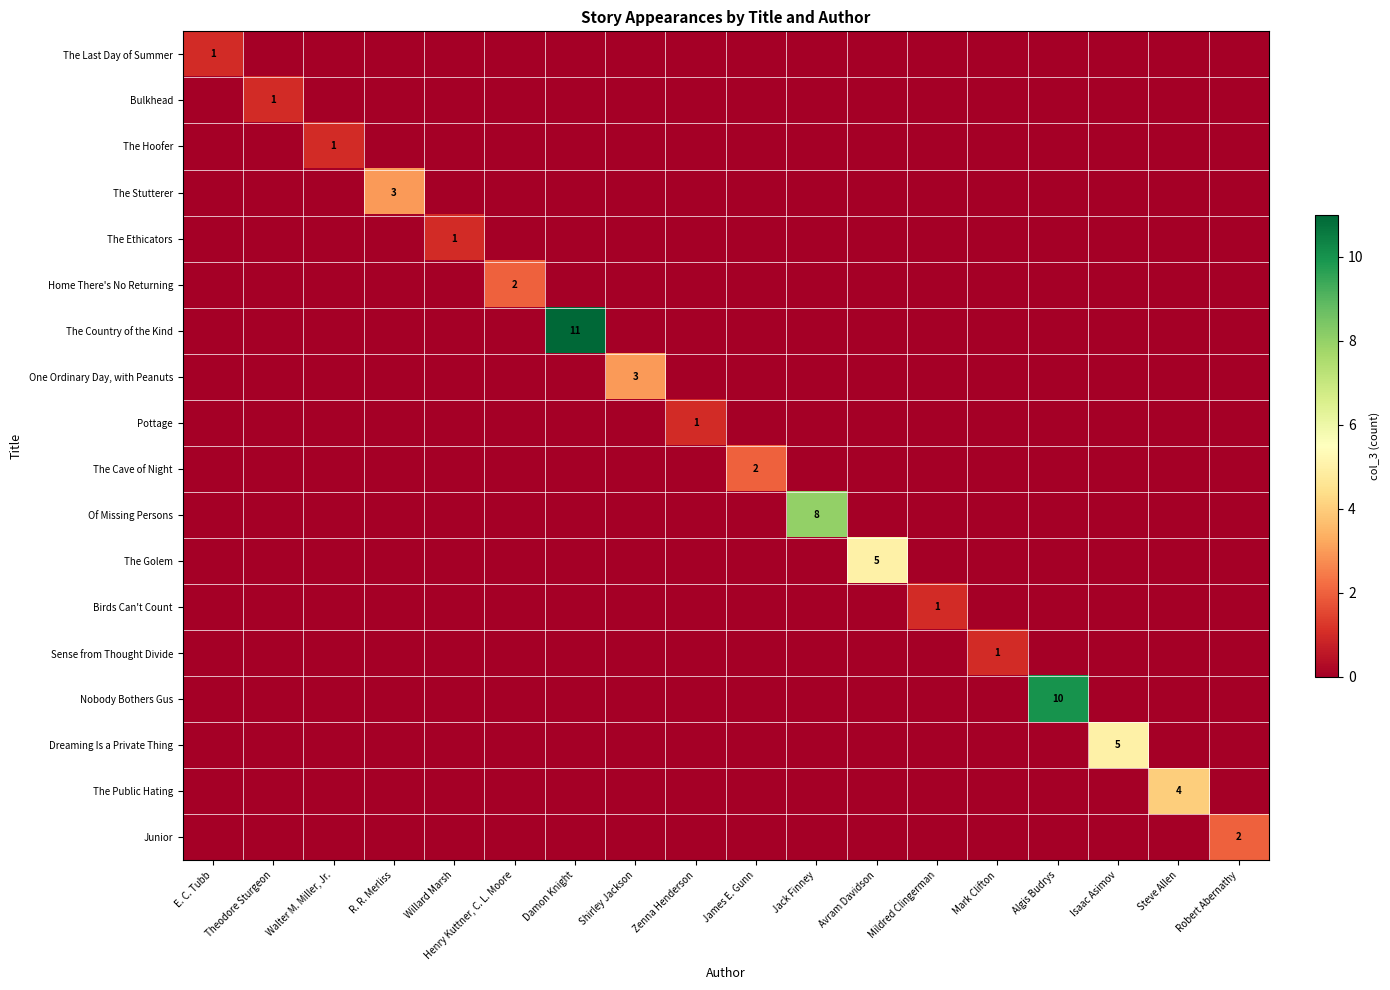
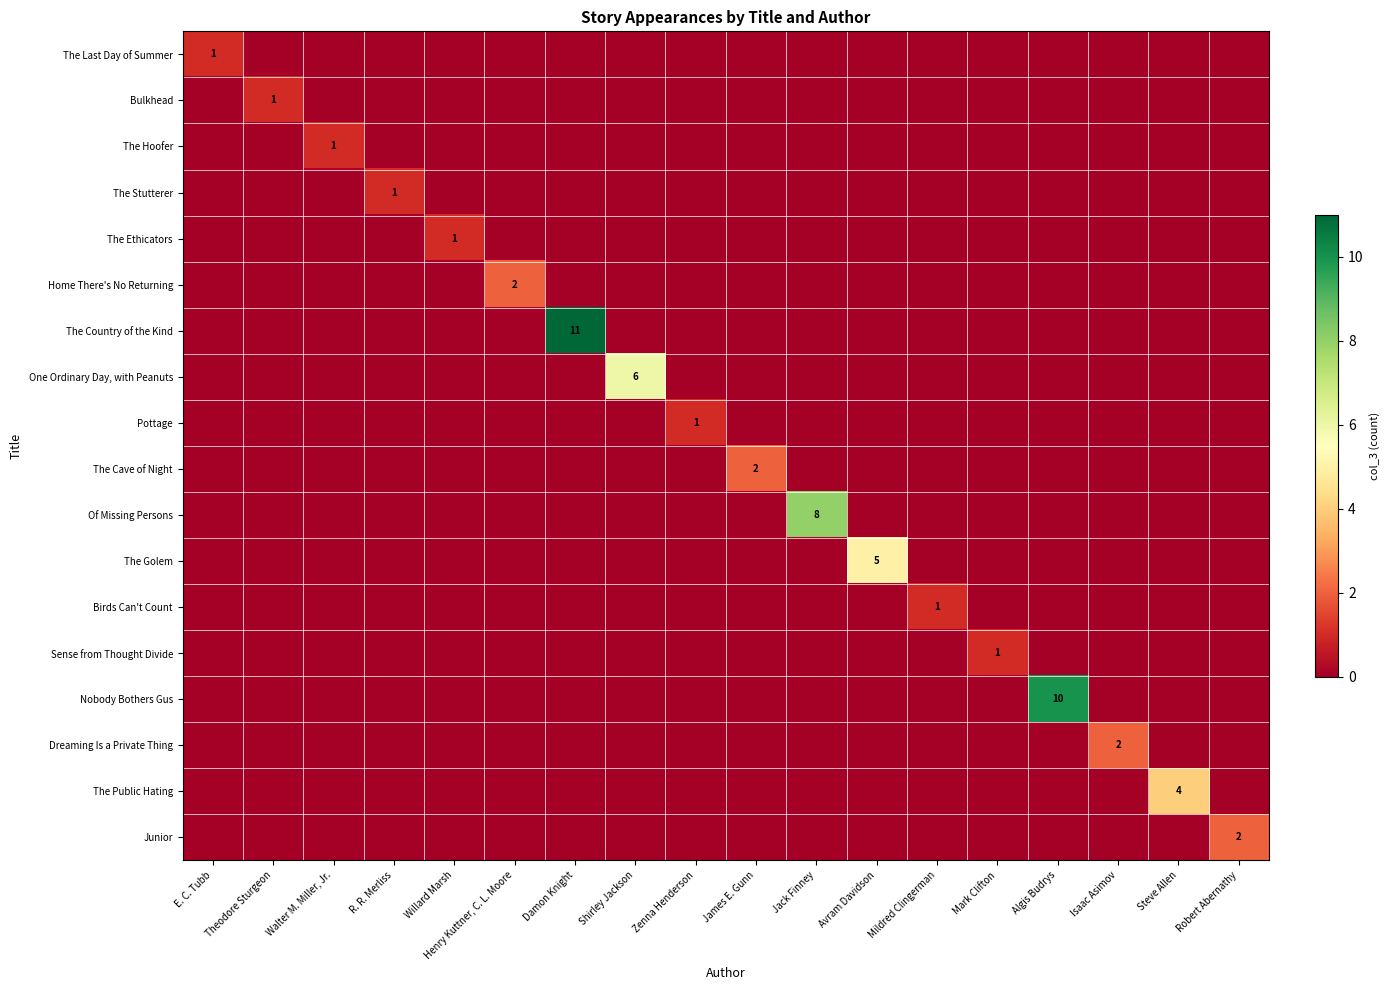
The Stutterer, R. R. Merliss: 3 -> 1
One Ordinary Day, with Peanuts, Shirley Jackson: 3 -> 6
Dreaming Is a Private Thing, Isaac Asimov: 5 -> 2
